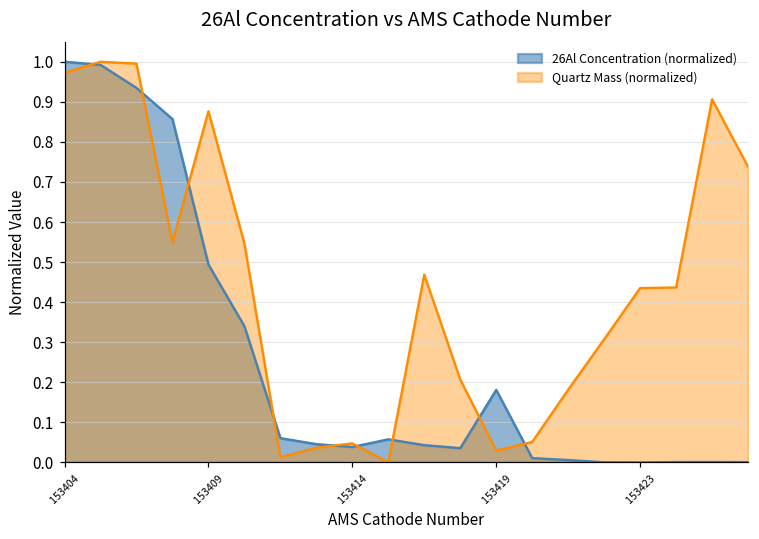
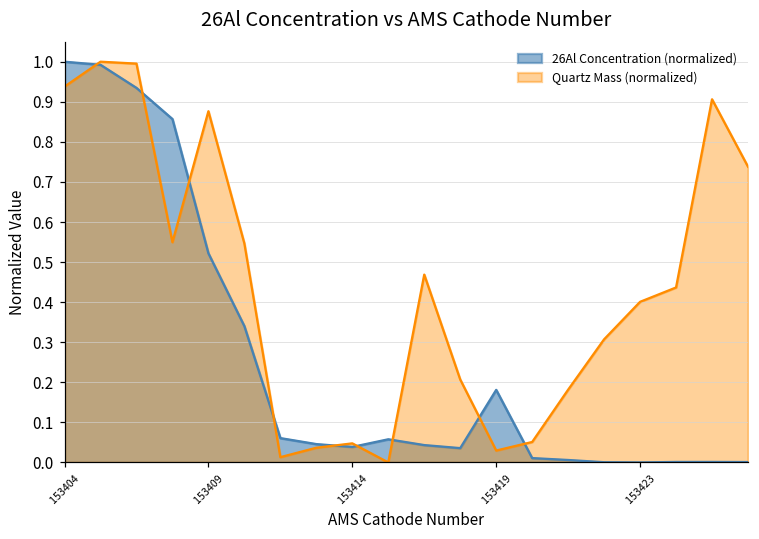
Quartz Mass (normalized), 153404: 0.97 -> 0.94
26Al Concentration (normalized), 153409: 0.49 -> 0.52
Quartz Mass (normalized), 153423: 0.44 -> 0.40
